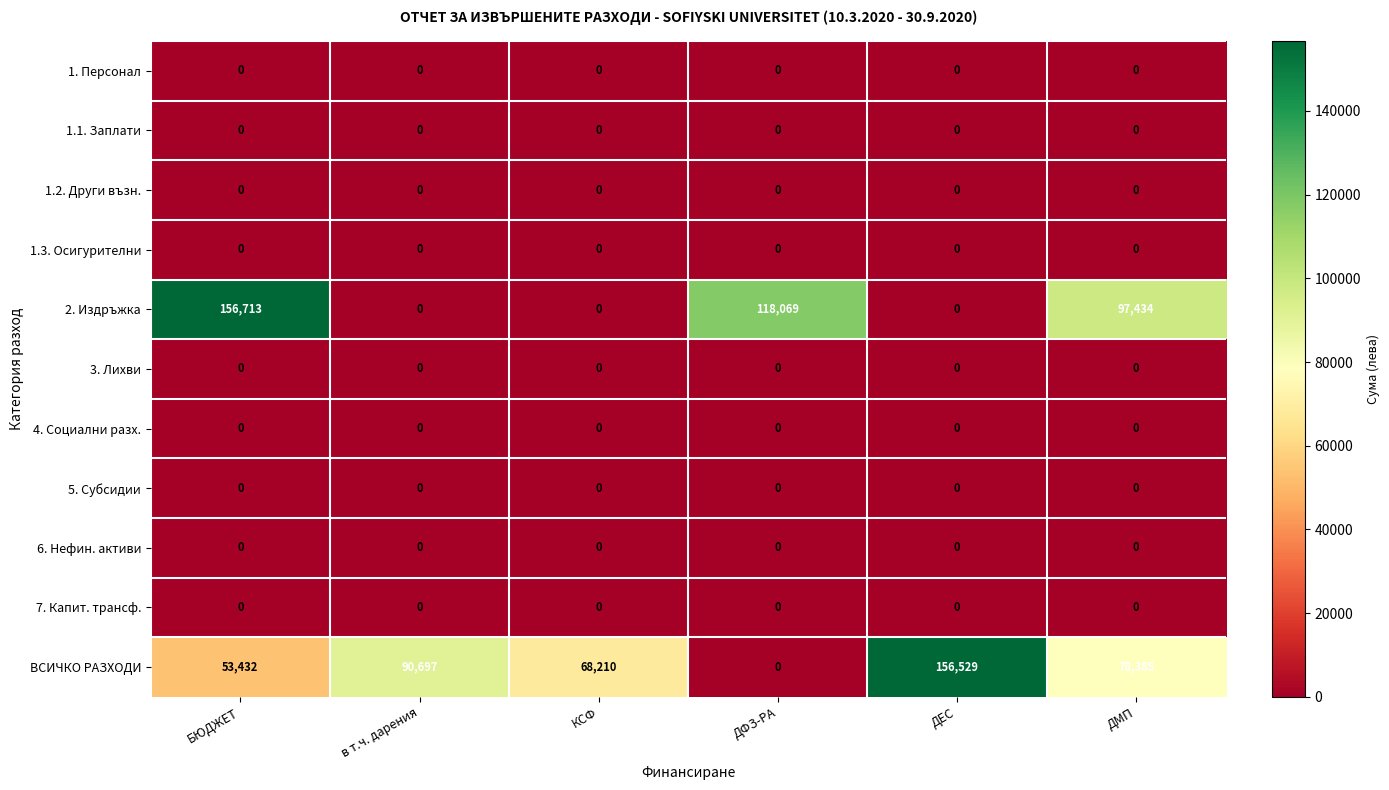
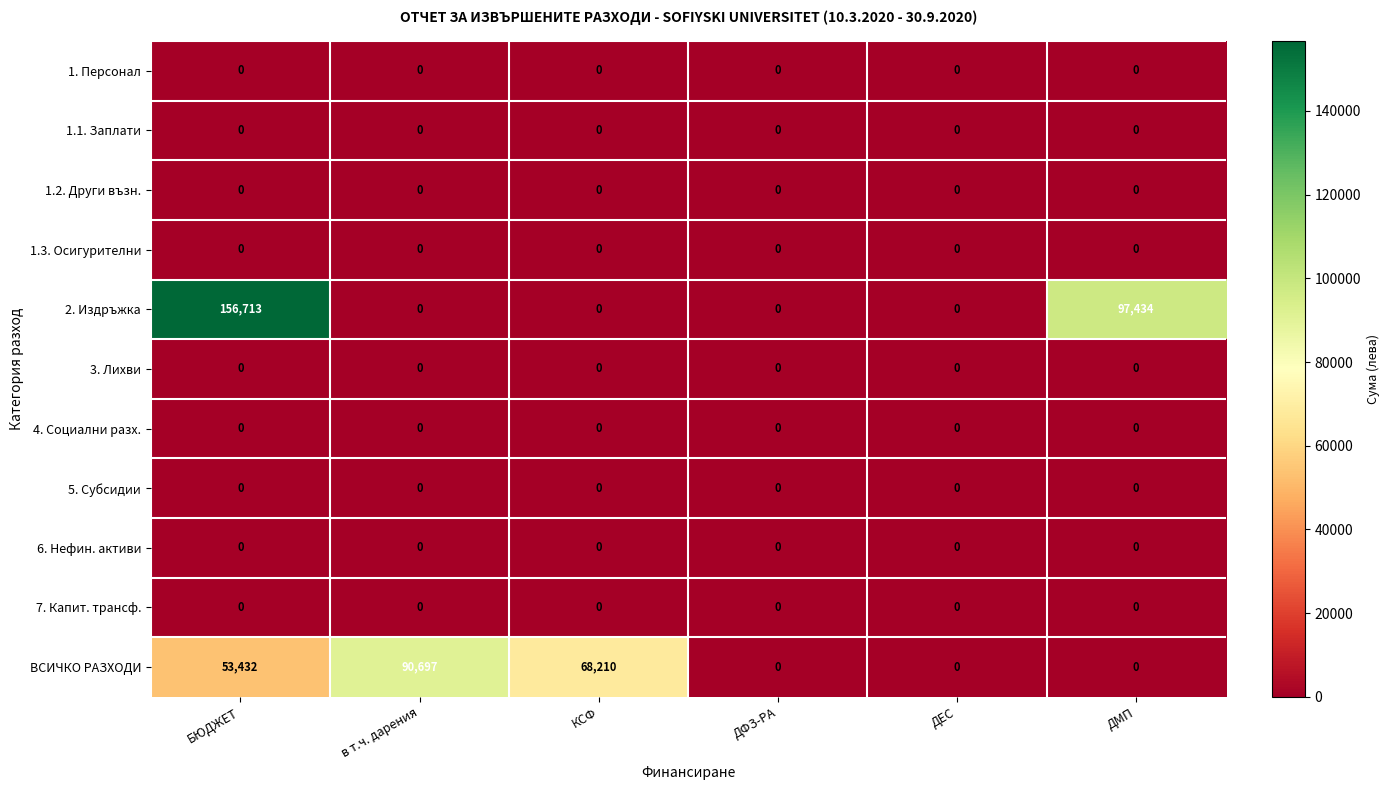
2. Издръжка, ДФЗ-РА: 118,069 -> 0
ВСИЧКО РАЗХОДИ, ДЕС: 156,529 -> 0
ВСИЧКО РАЗХОДИ, ДМП: 78,385 -> 0
